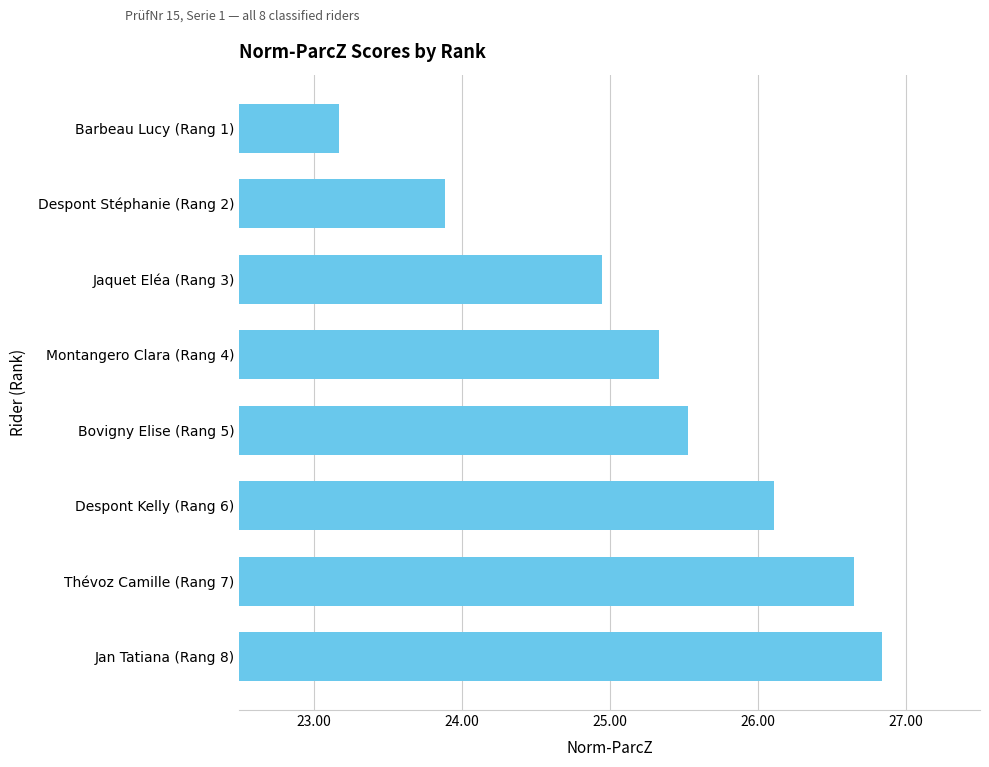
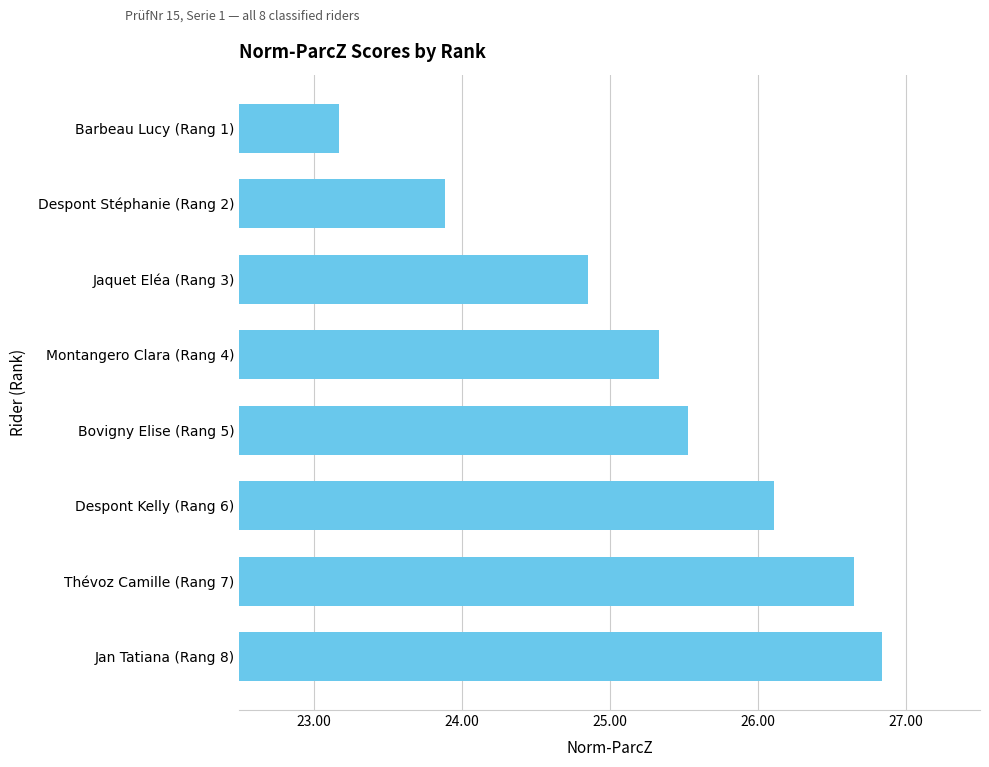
Jaquet Eléa (Rang 3): 24.95 -> 24.85
